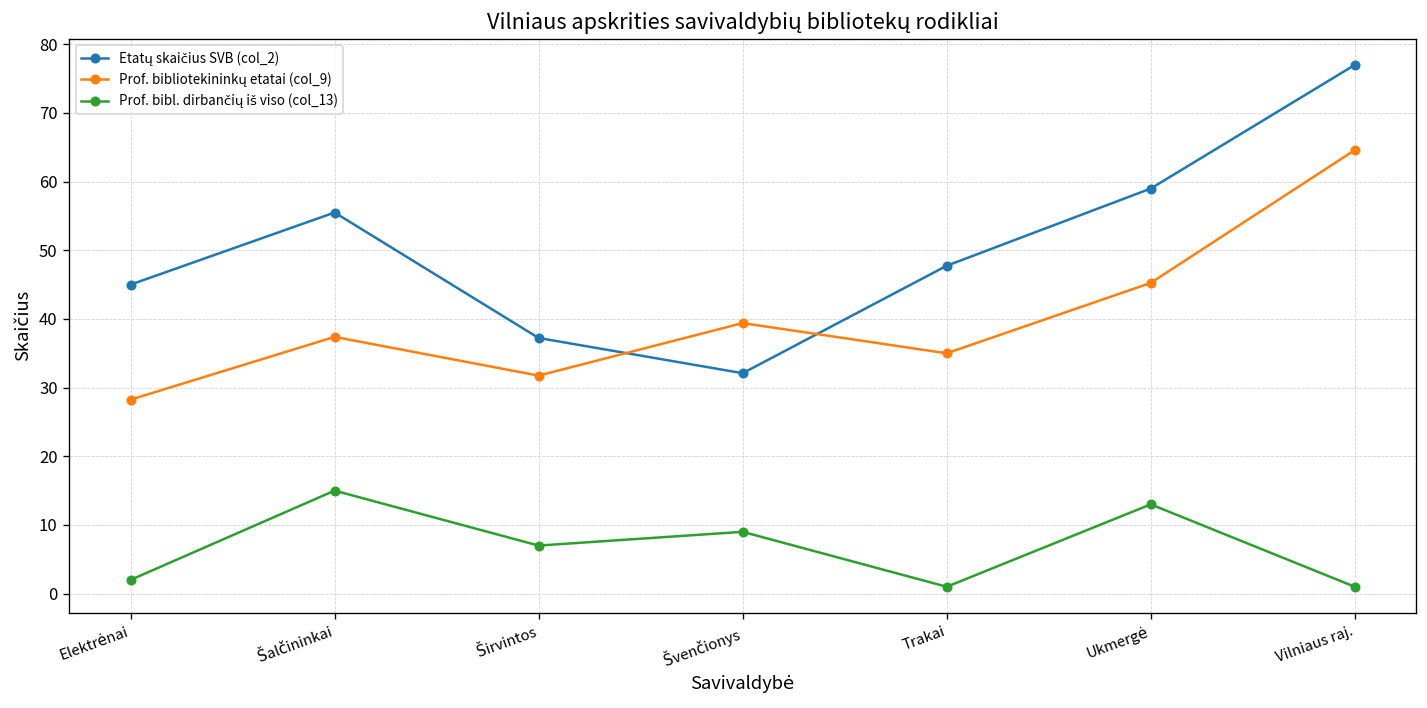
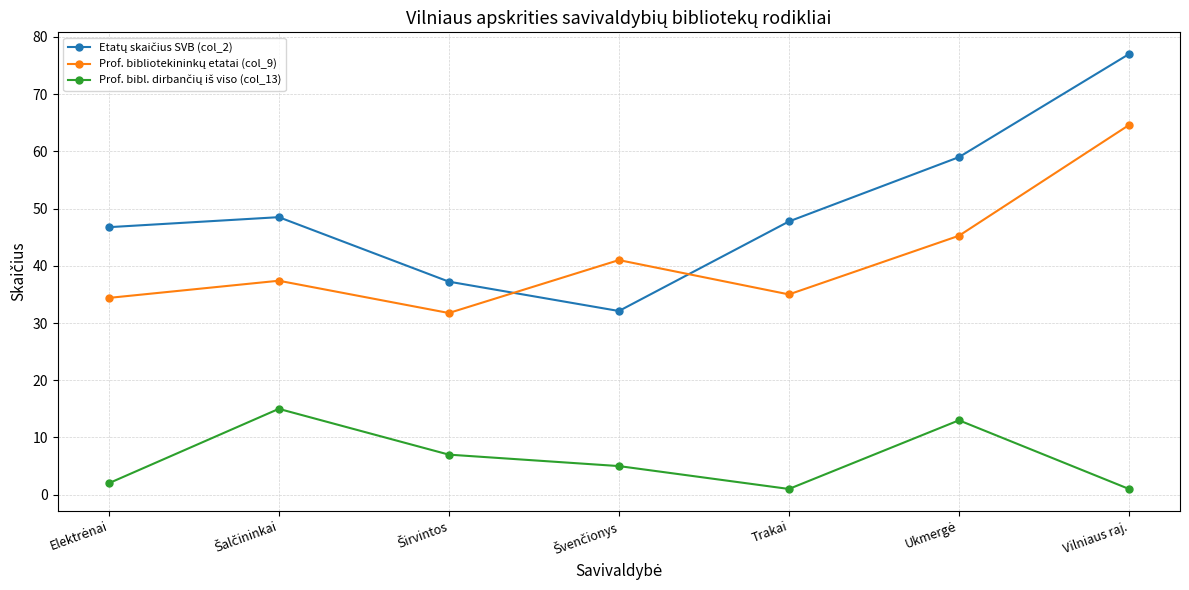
Etatų skaičius SVB (col_2), Elektrėnai: 45 -> 47
Prof. bibliotekininkų etatai (col_9), Elektrėnai: 28 -> 34
Etatų skaičius SVB (col_2), Šalčininkai: 56 -> 49
Prof. bibliotekininkų etatai (col_9), Švenčionys: 39 -> 41
Prof. bibl. dirbančių iš viso (col_13), Švenčionys: 9 -> 5
